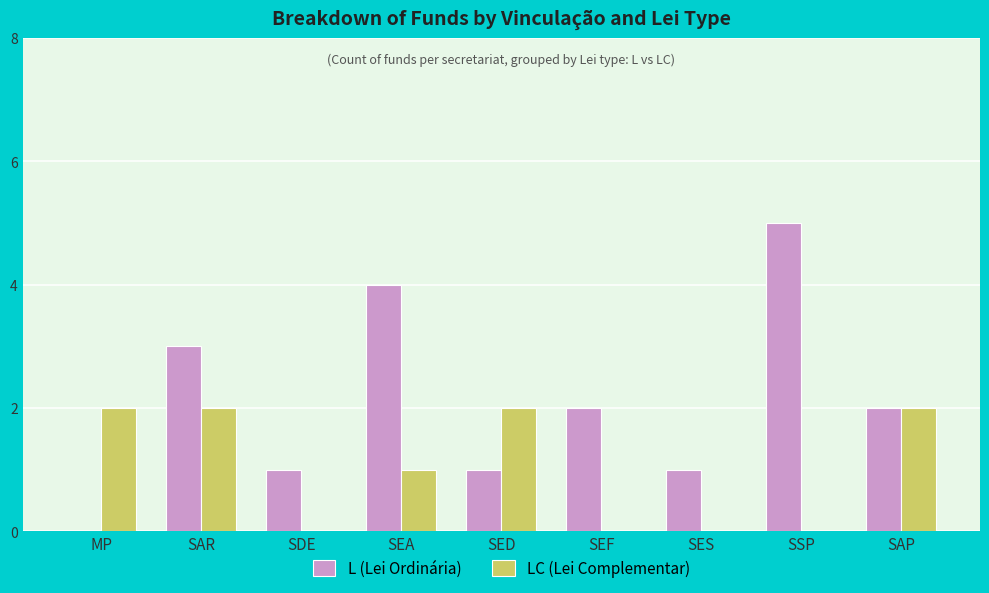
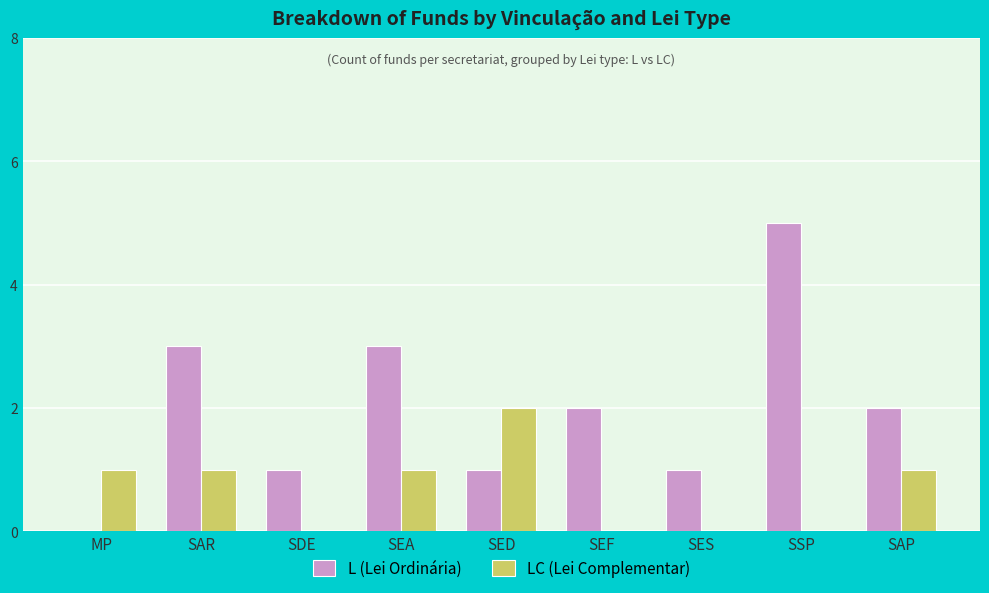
LC (Lei Complementar), MP: 2 -> 1
LC (Lei Complementar), SAR: 2 -> 1
L (Lei Ordinária), SEA: 4 -> 3
LC (Lei Complementar), SAP: 2 -> 1
